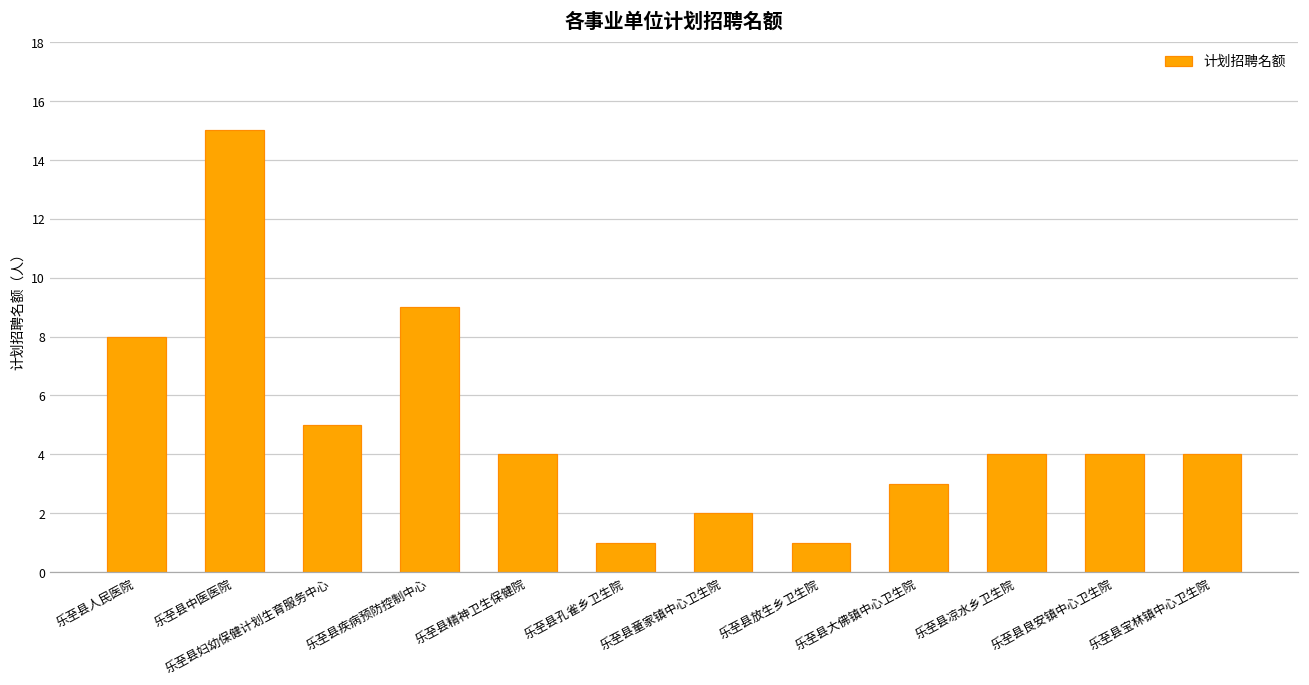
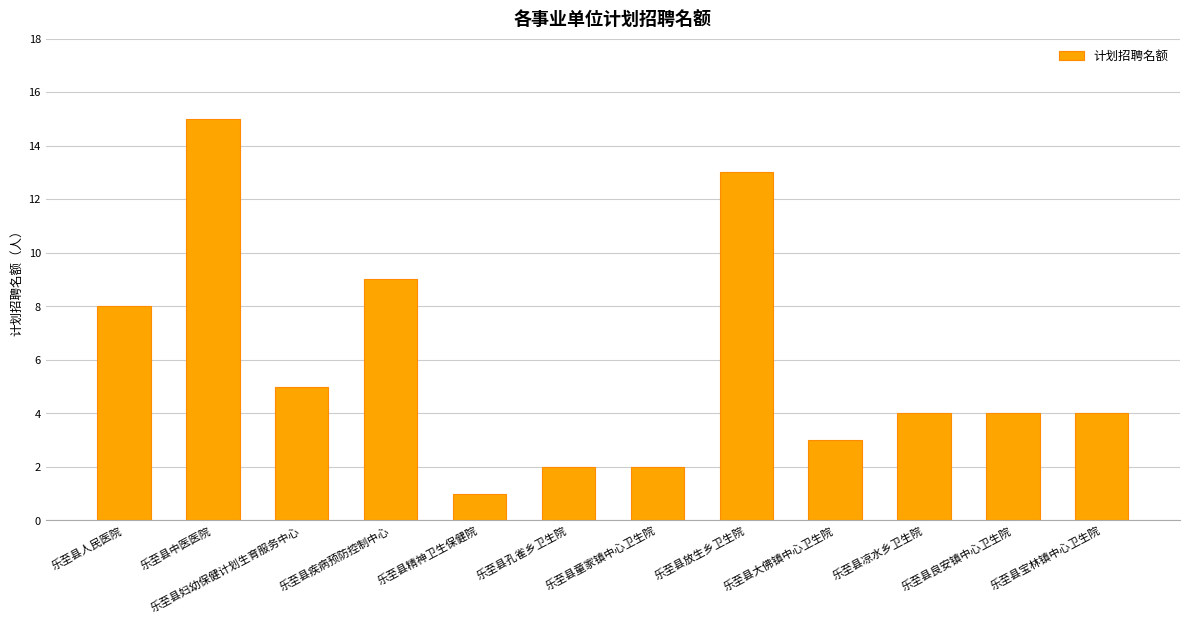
乐至县精神卫生保健院: 4 -> 1
乐至县孔雀乡卫生院: 1 -> 2
乐至县放生乡卫生院: 1 -> 13
